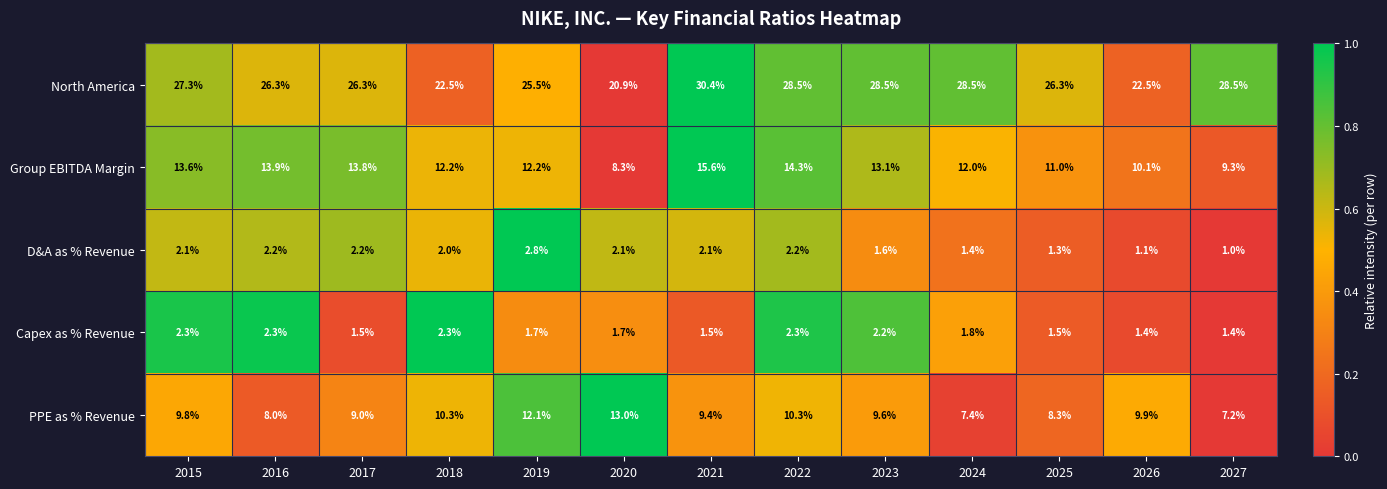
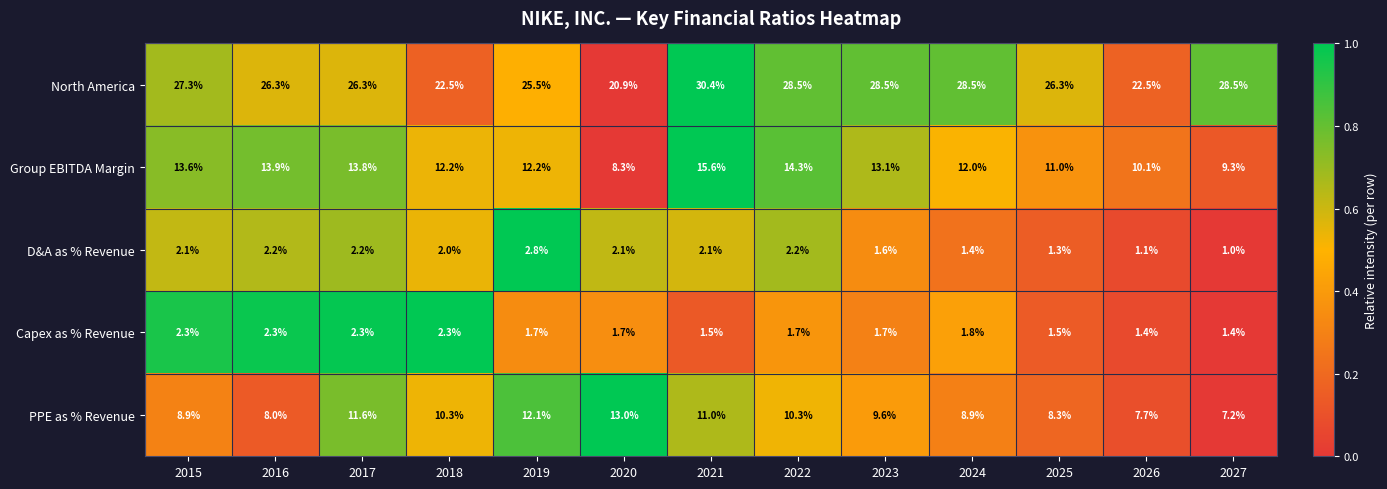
Capex as % Revenue, 2017: 1.5% -> 2.3%
Capex as % Revenue, 2022: 2.3% -> 1.7%
Capex as % Revenue, 2023: 2.2% -> 1.7%
PPE as % Revenue, 2015: 9.8% -> 8.9%
PPE as % Revenue, 2017: 9.0% -> 11.6%
PPE as % Revenue, 2021: 9.4% -> 11.0%
PPE as % Revenue, 2024: 7.4% -> 8.9%
PPE as % Revenue, 2026: 9.9% -> 7.7%
